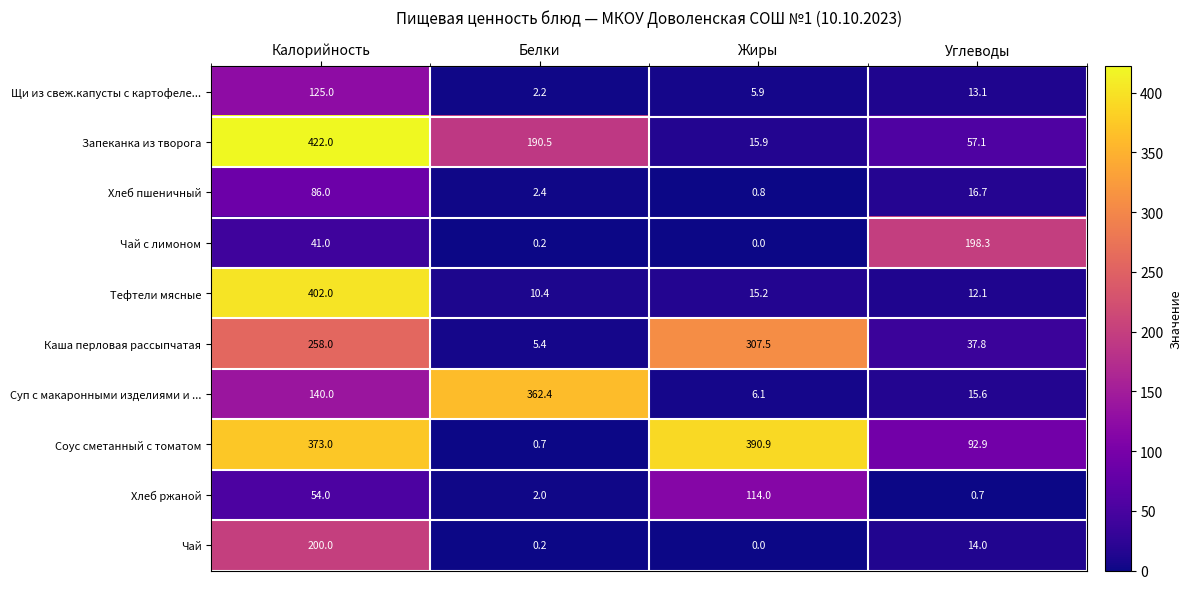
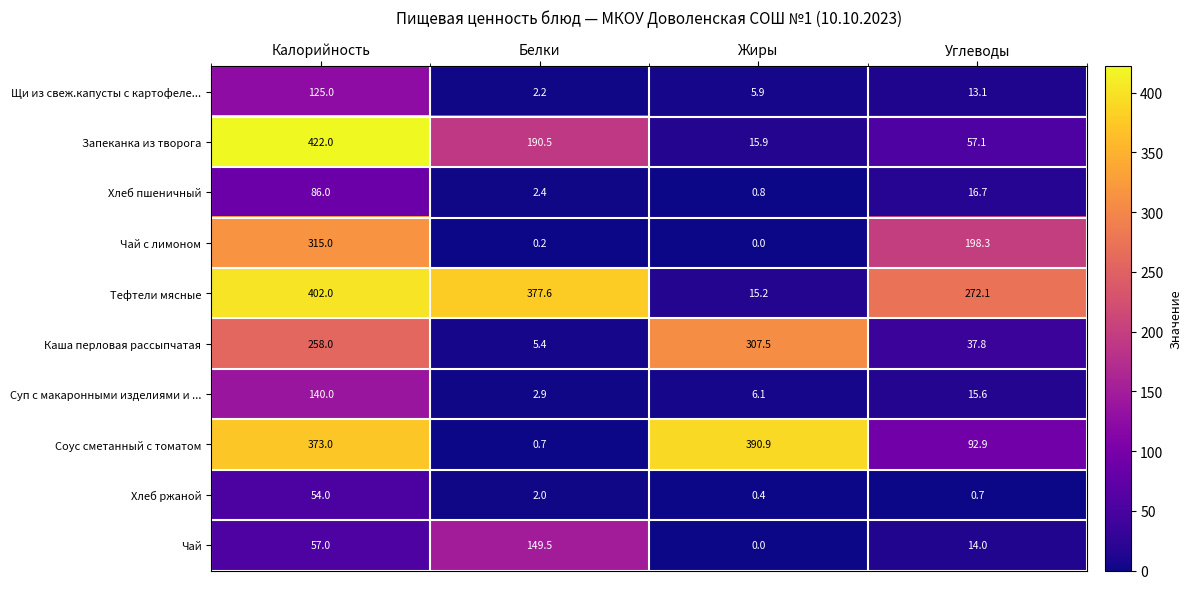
Чай с лимоном, Калорийность: 41.0 -> 315.0
Тефтели мясные, Белки: 10.4 -> 377.6
Тефтели мясные, Углеводы: 12.1 -> 272.1
Суп с макаронными изделиями и ..., Белки: 362.4 -> 2.9
Хлеб ржаной, Жиры: 114.0 -> 0.4
Чай, Калорийность: 200.0 -> 57.0
Чай, Белки: 0.2 -> 149.5
